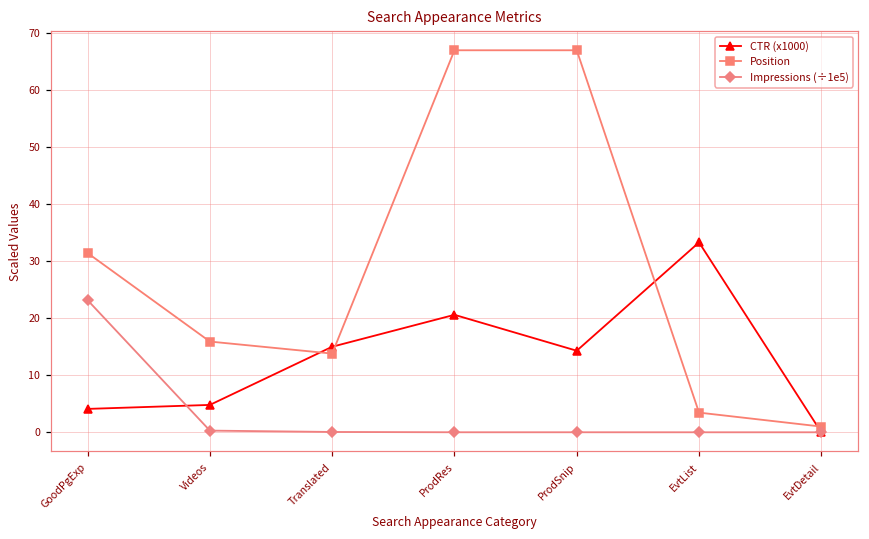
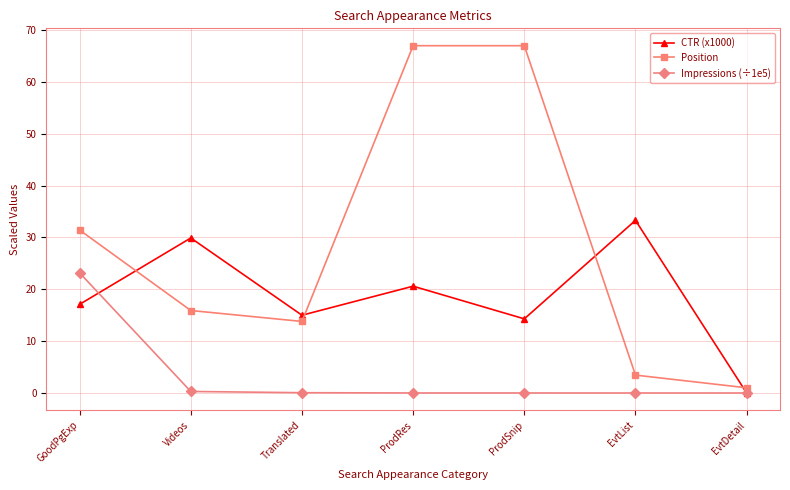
CTR (x1000), GoodPgExp: 4 -> 17
CTR (x1000), Videos: 5 -> 30
